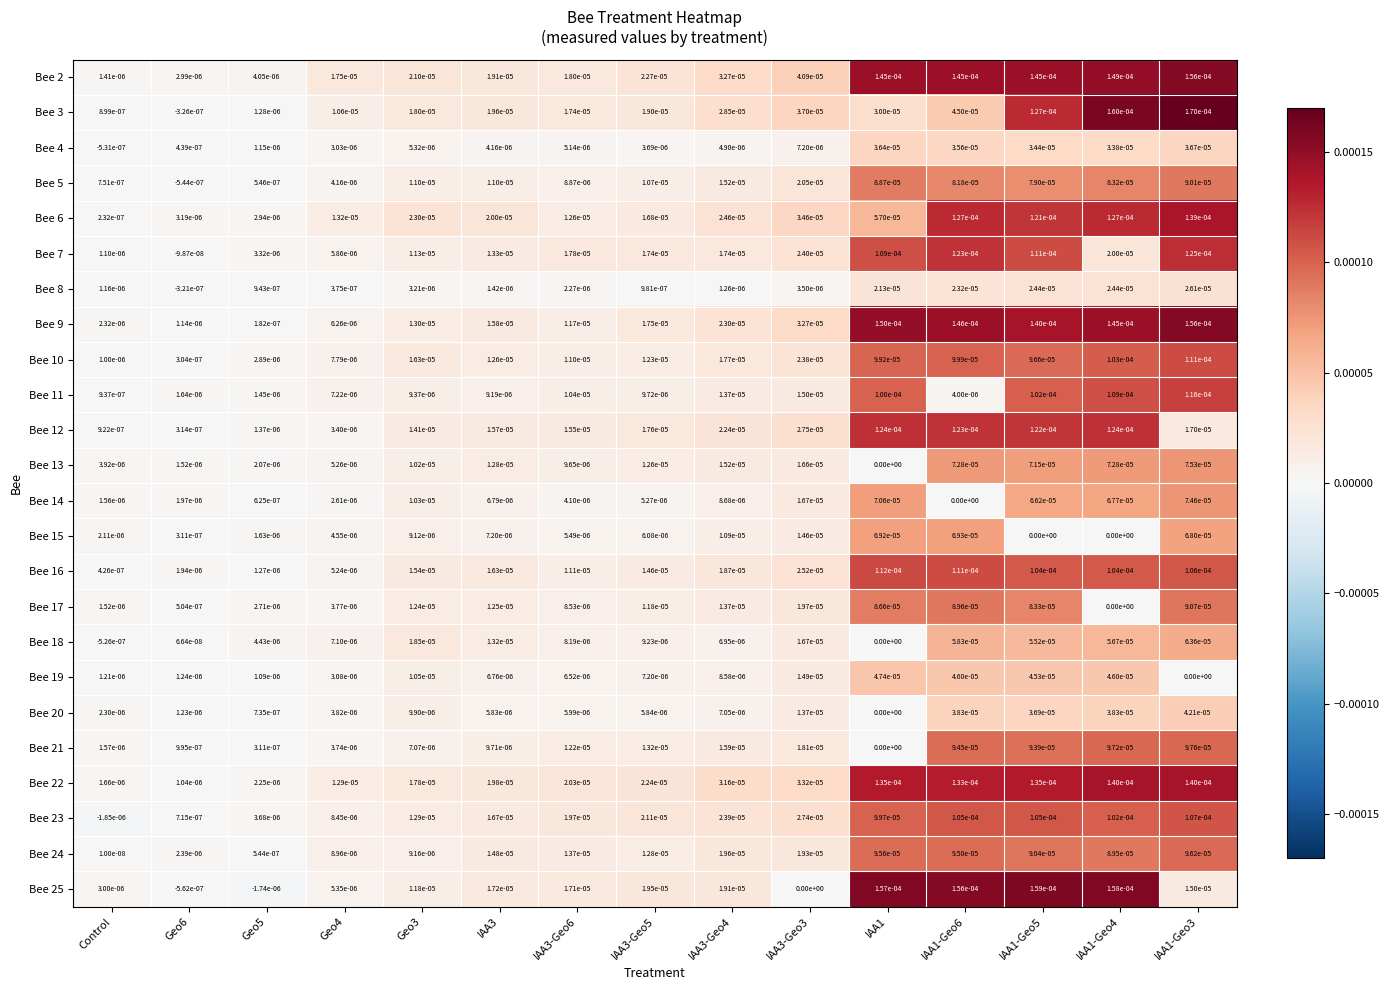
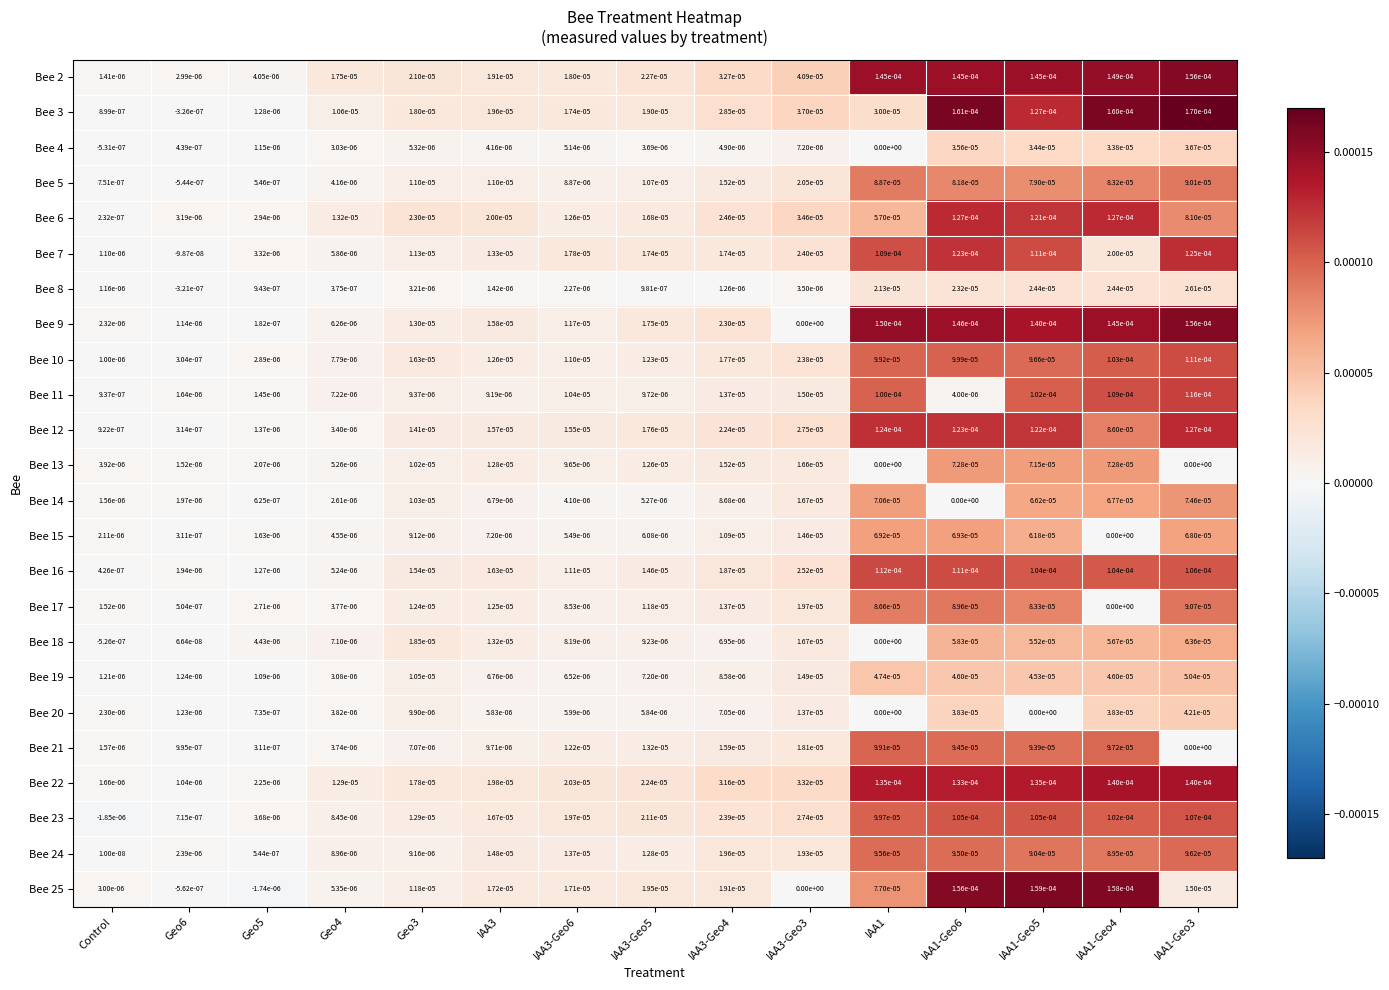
Bee 3, IAA1-Geo6: 4.50e-05 -> 1.61e-04
Bee 4, IAA1: 3.64e-05 -> 0.00e+00
Bee 6, IAA1-Geo3: 1.39e-04 -> 8.10e-05
Bee 9, IAA3-Geo3: 3.27e-05 -> 0.00e+00
Bee 12, IAA1-Geo4: 1.24e-04 -> 8.60e-05
Bee 12, IAA1-Geo3: 1.70e-05 -> 1.27e-04
Bee 13, IAA1-Geo3: 7.53e-05 -> 0.00e+00
Bee 15, IAA1-Geo5: 0.00e+00 -> 6.18e-05
Bee 19, IAA1-Geo3: 0.00e+00 -> 5.04e-05
Bee 20, IAA1-Geo5: 3.69e-05 -> 0.00e+00
Bee 21, IAA1: 0.00e+00 -> 9.91e-05
Bee 21, IAA1-Geo3: 9.76e-05 -> 0.00e+00
Bee 25, IAA1: 1.57e-04 -> 7.70e-05
